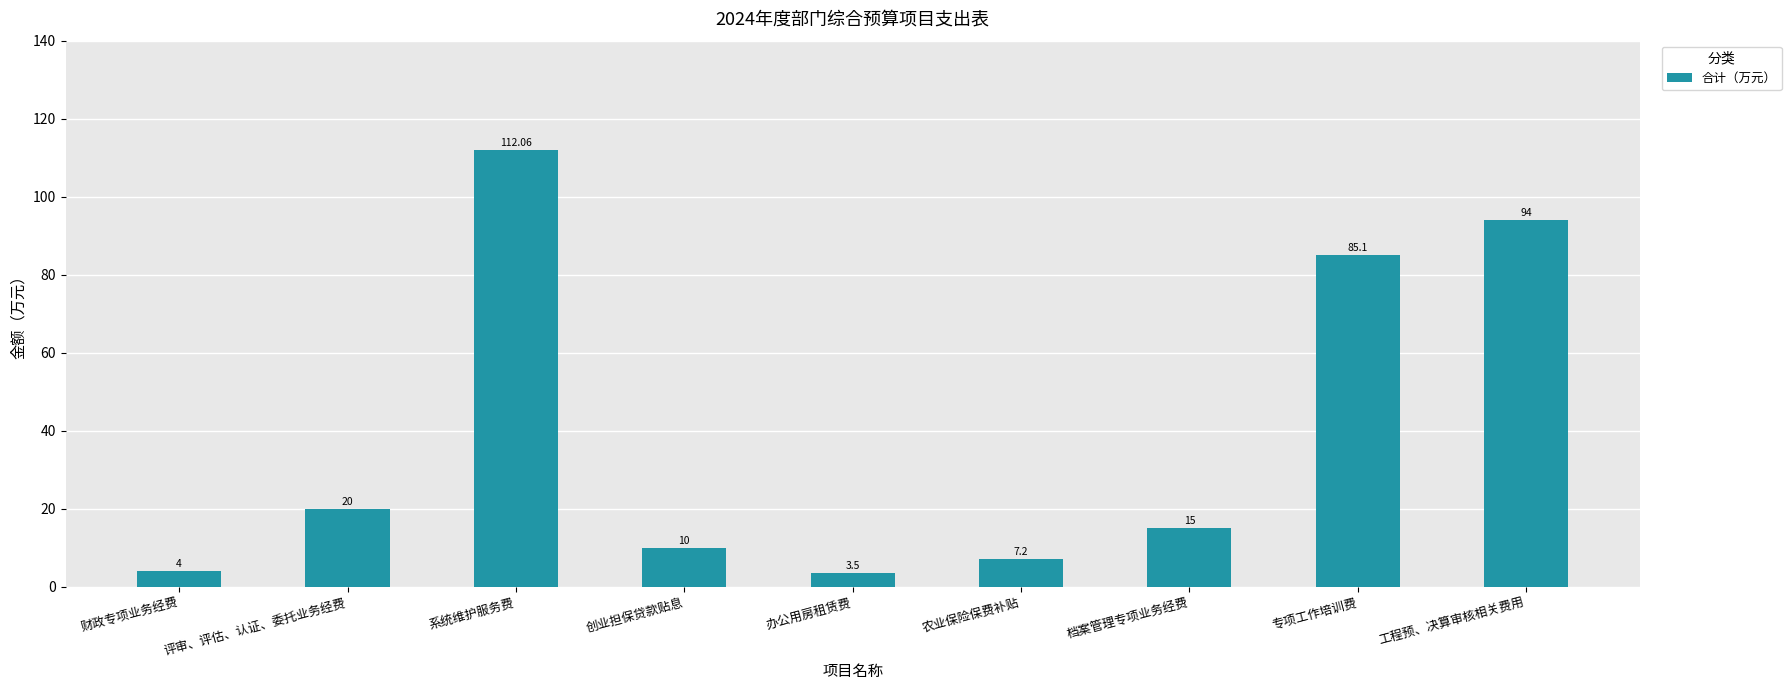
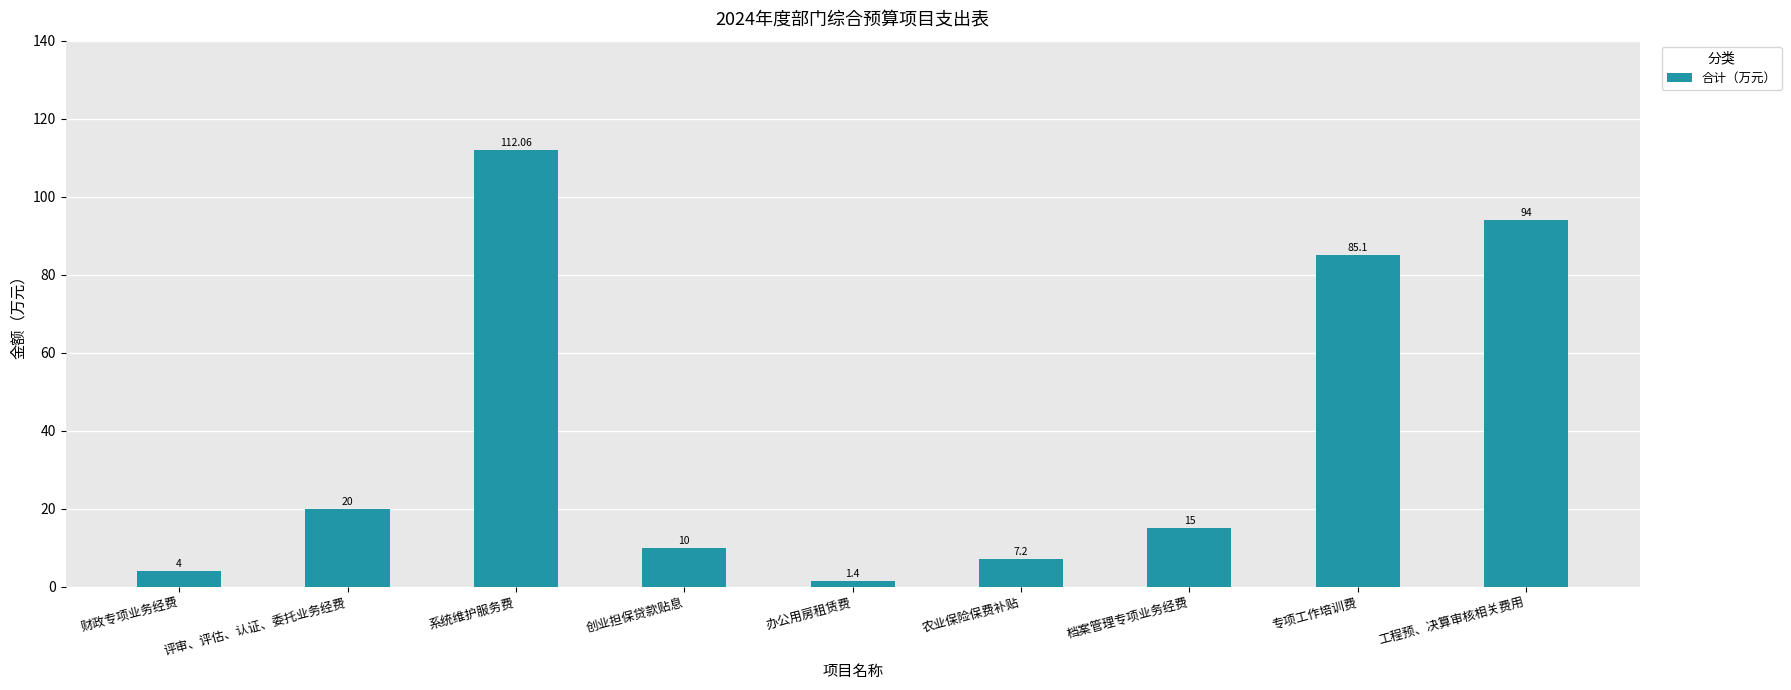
办公用房租赁费: 3.5 -> 1.4
